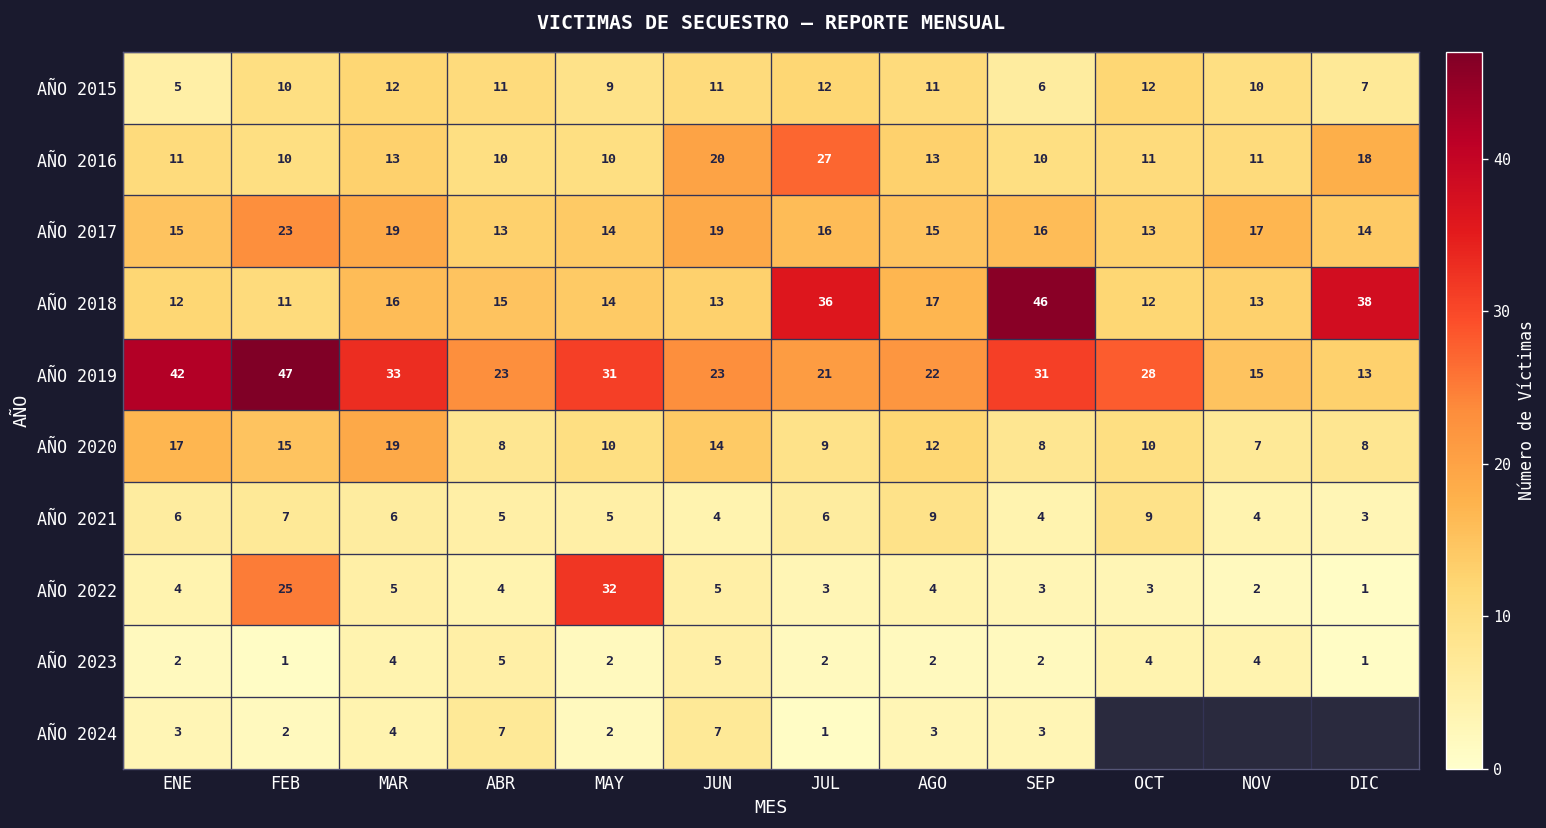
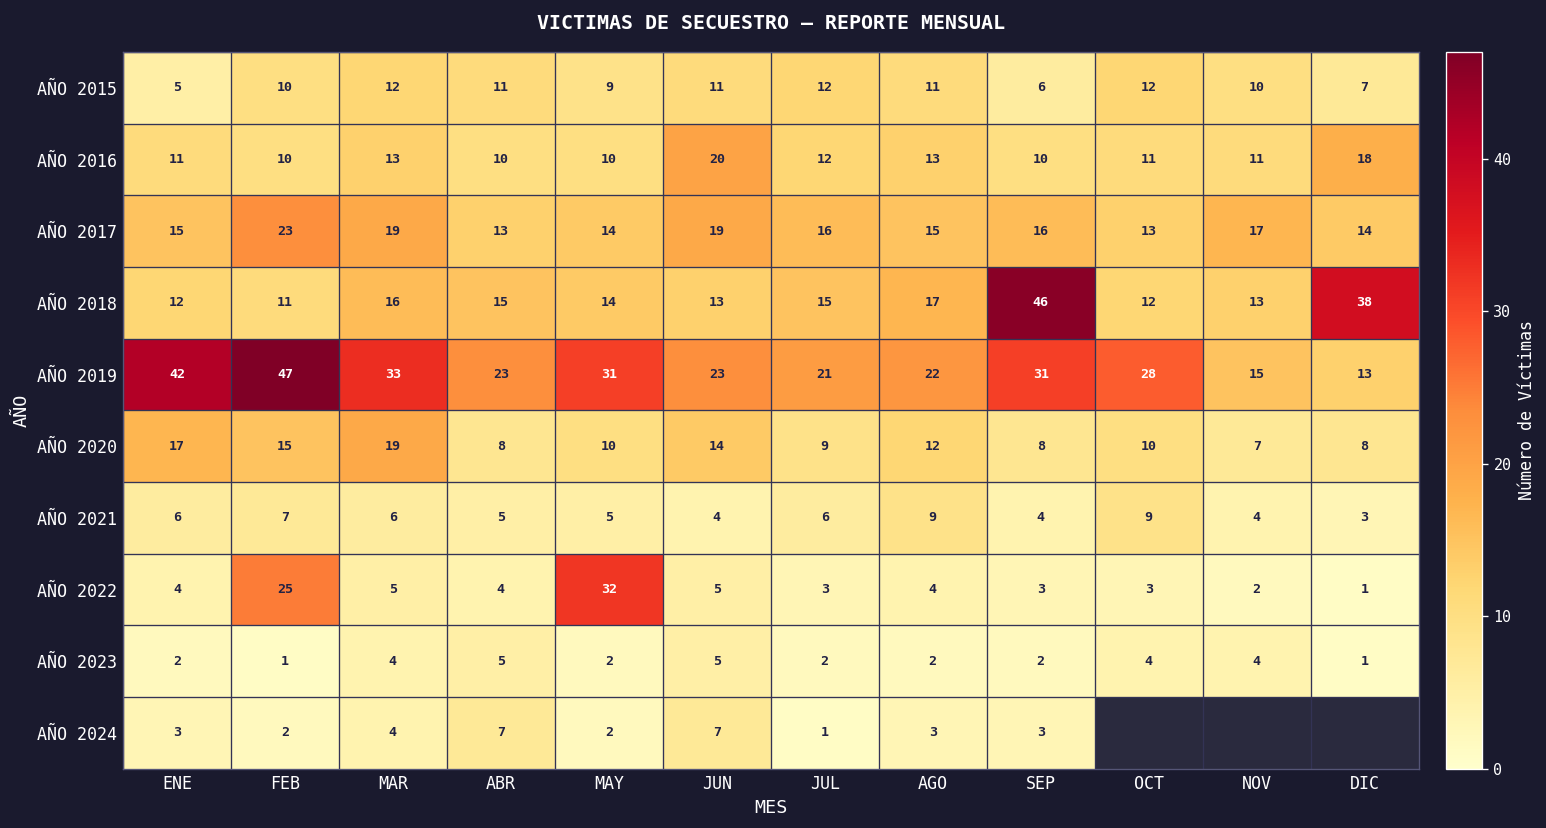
AÑO 2016, JUL: 27 -> 12
AÑO 2018, JUL: 36 -> 15
